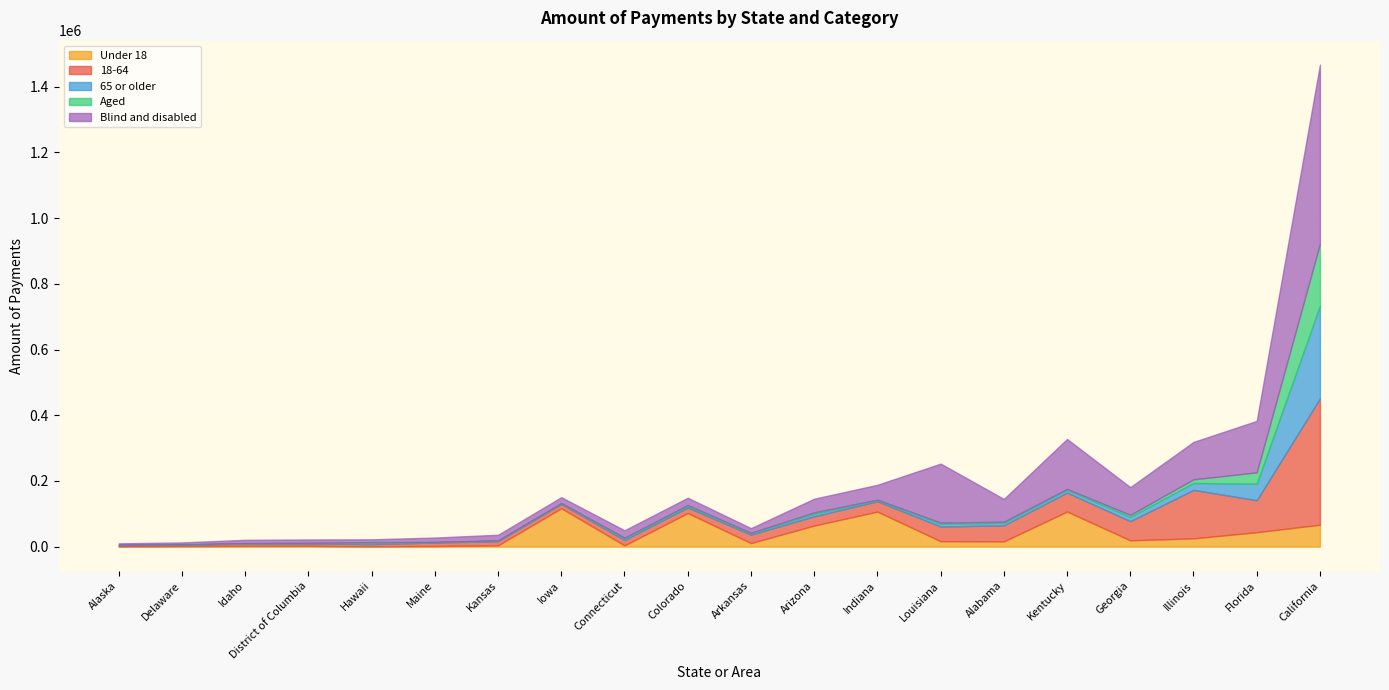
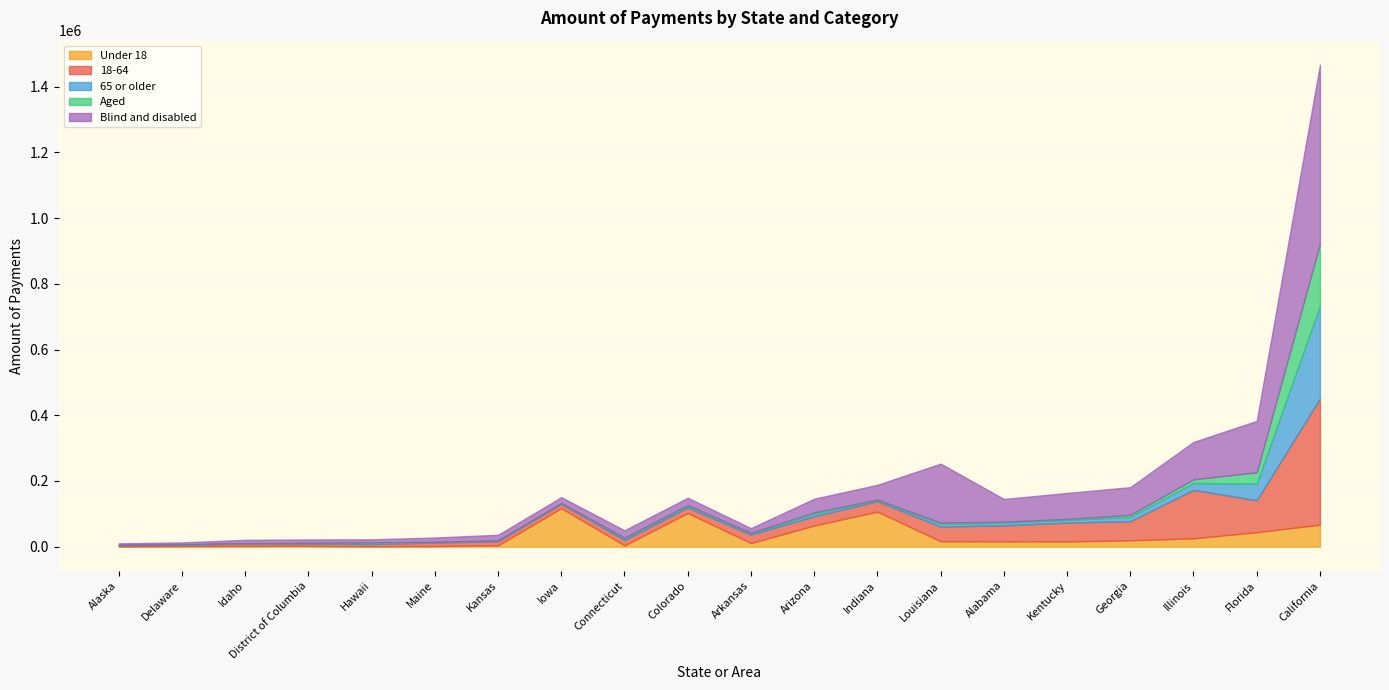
Under 18, Kentucky: 110000 -> 20000
Blind and disabled, Kentucky: 150000 -> 80000
